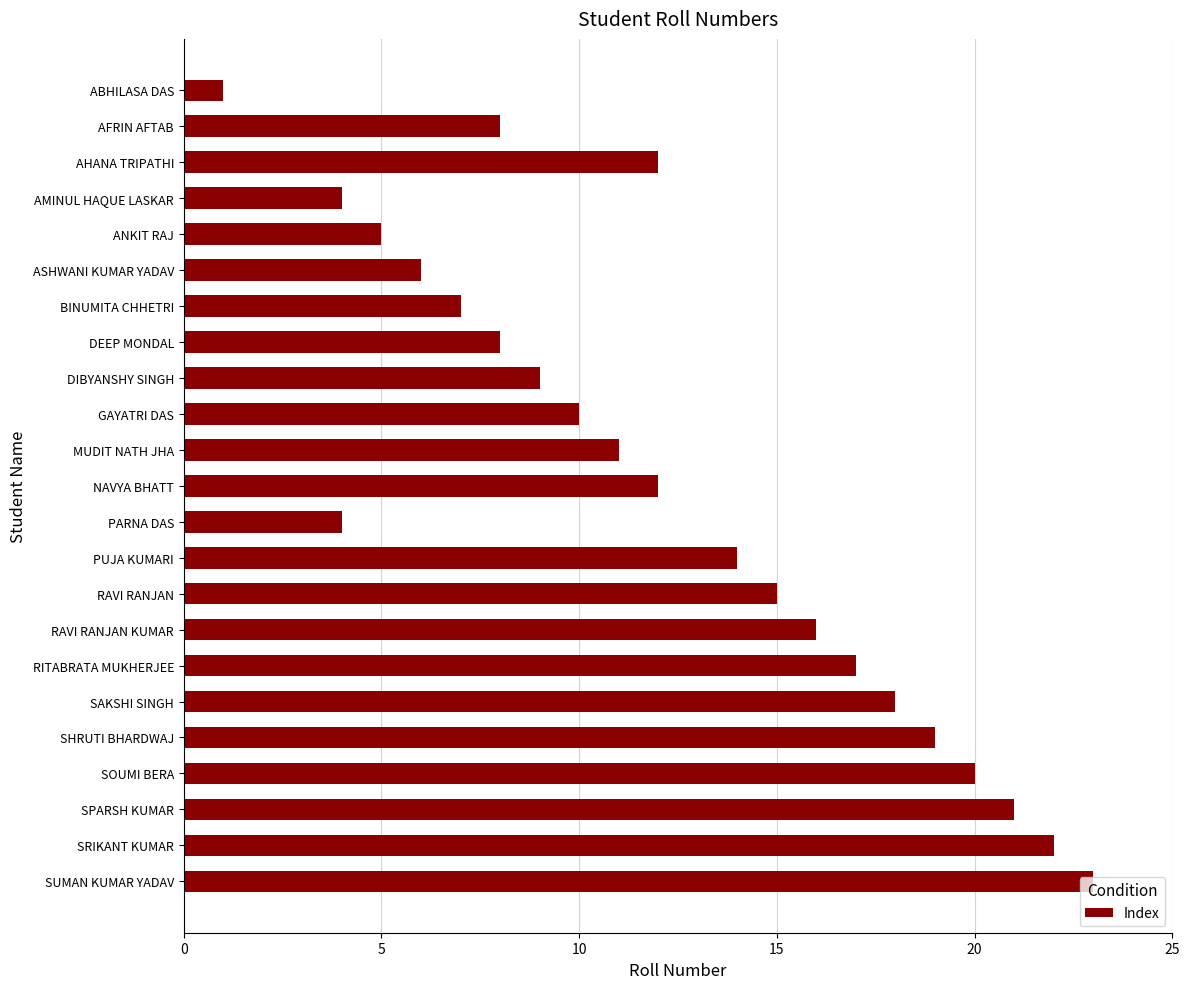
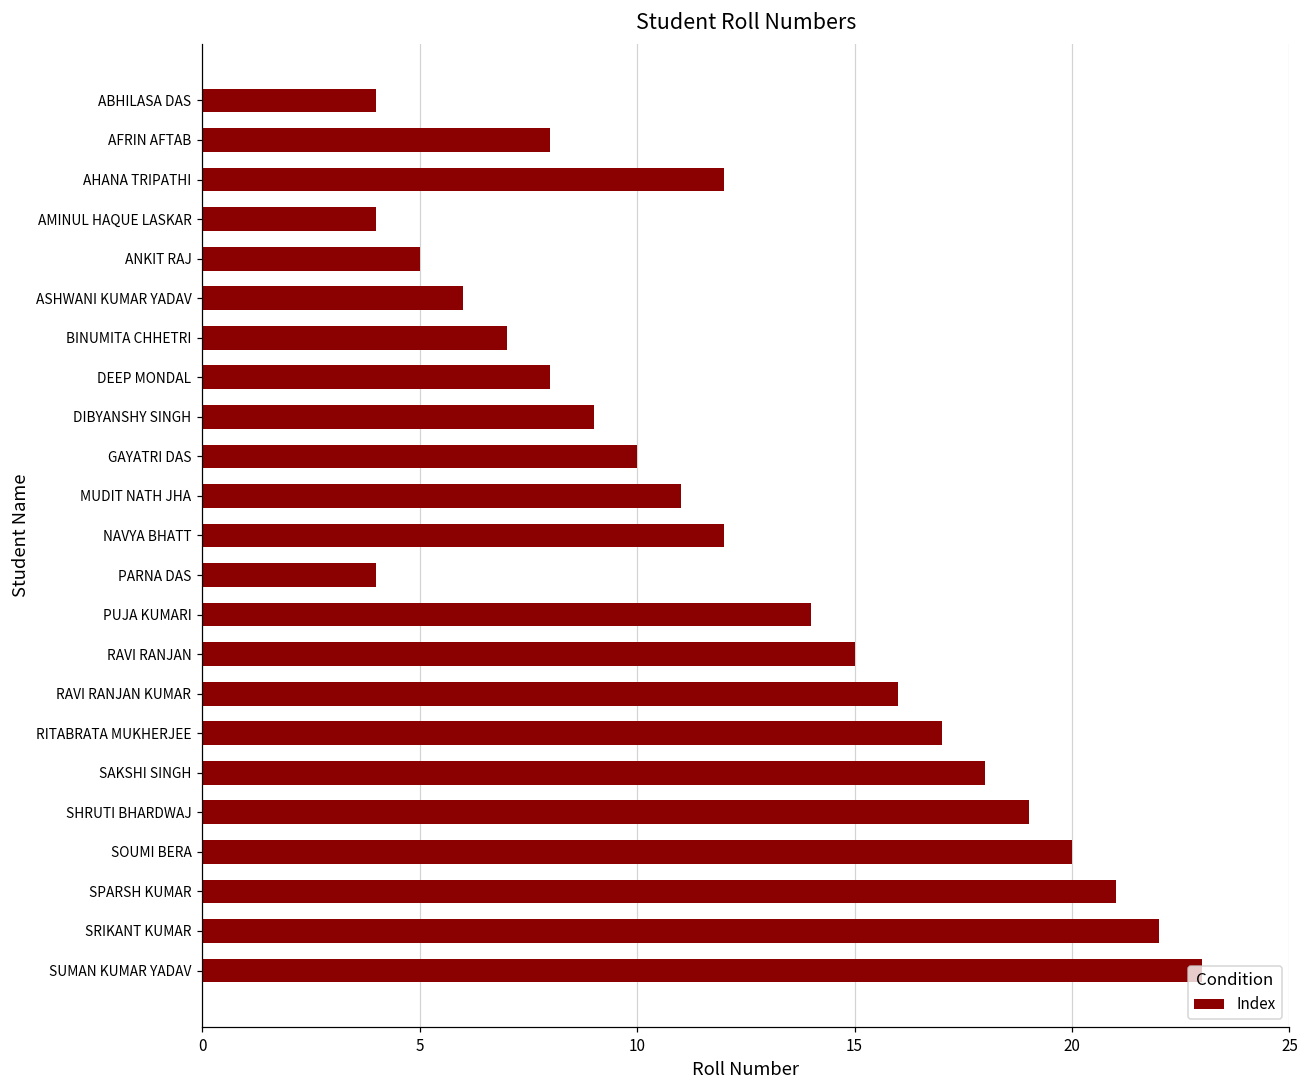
ABHILASA DAS: 1 -> 4
